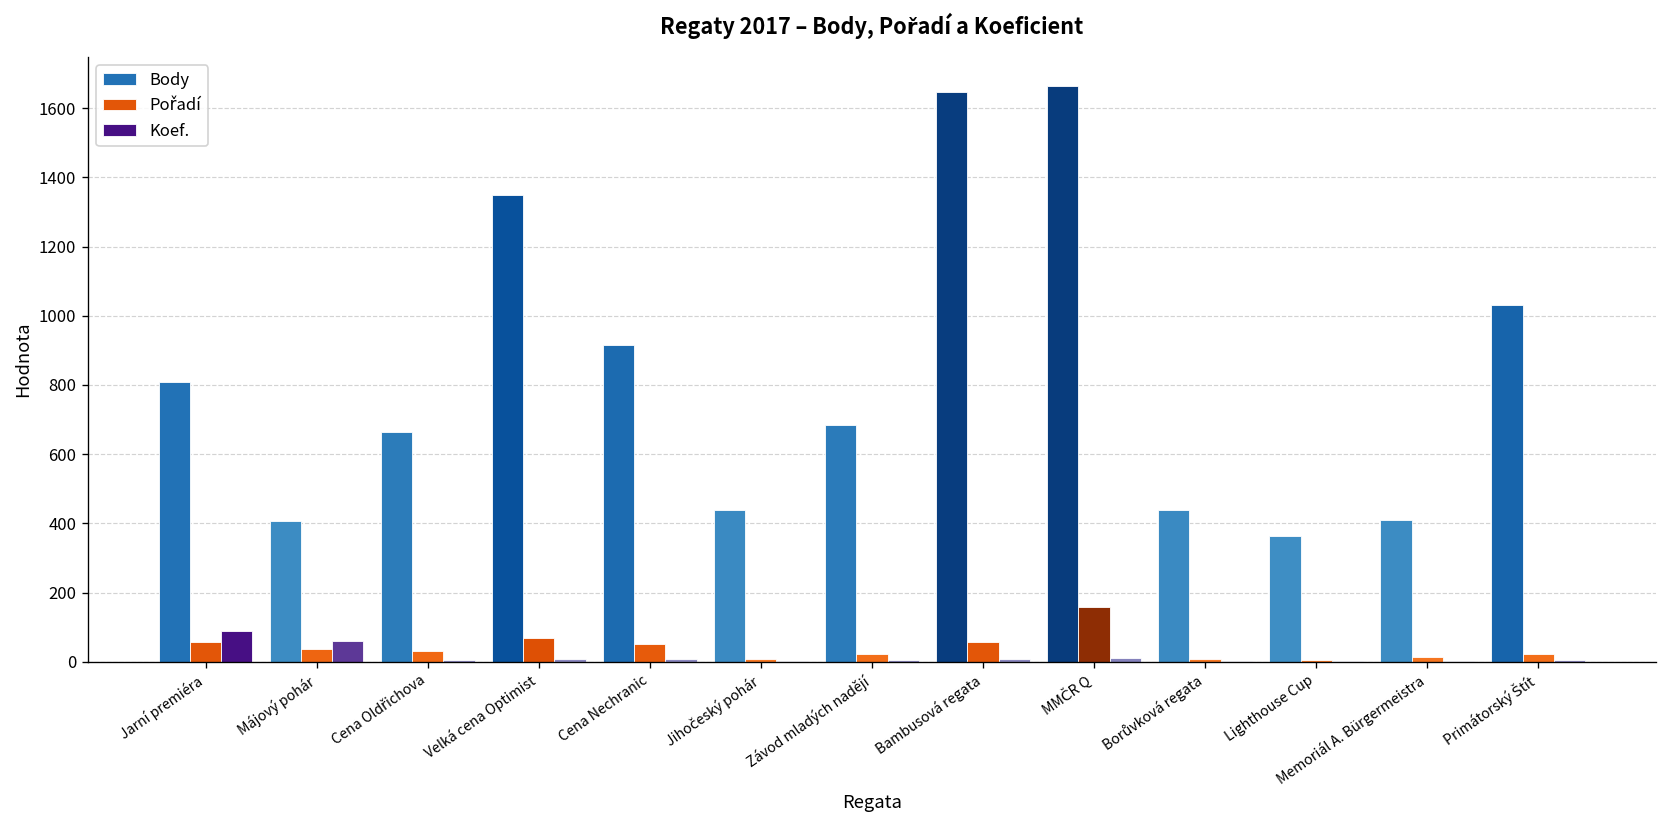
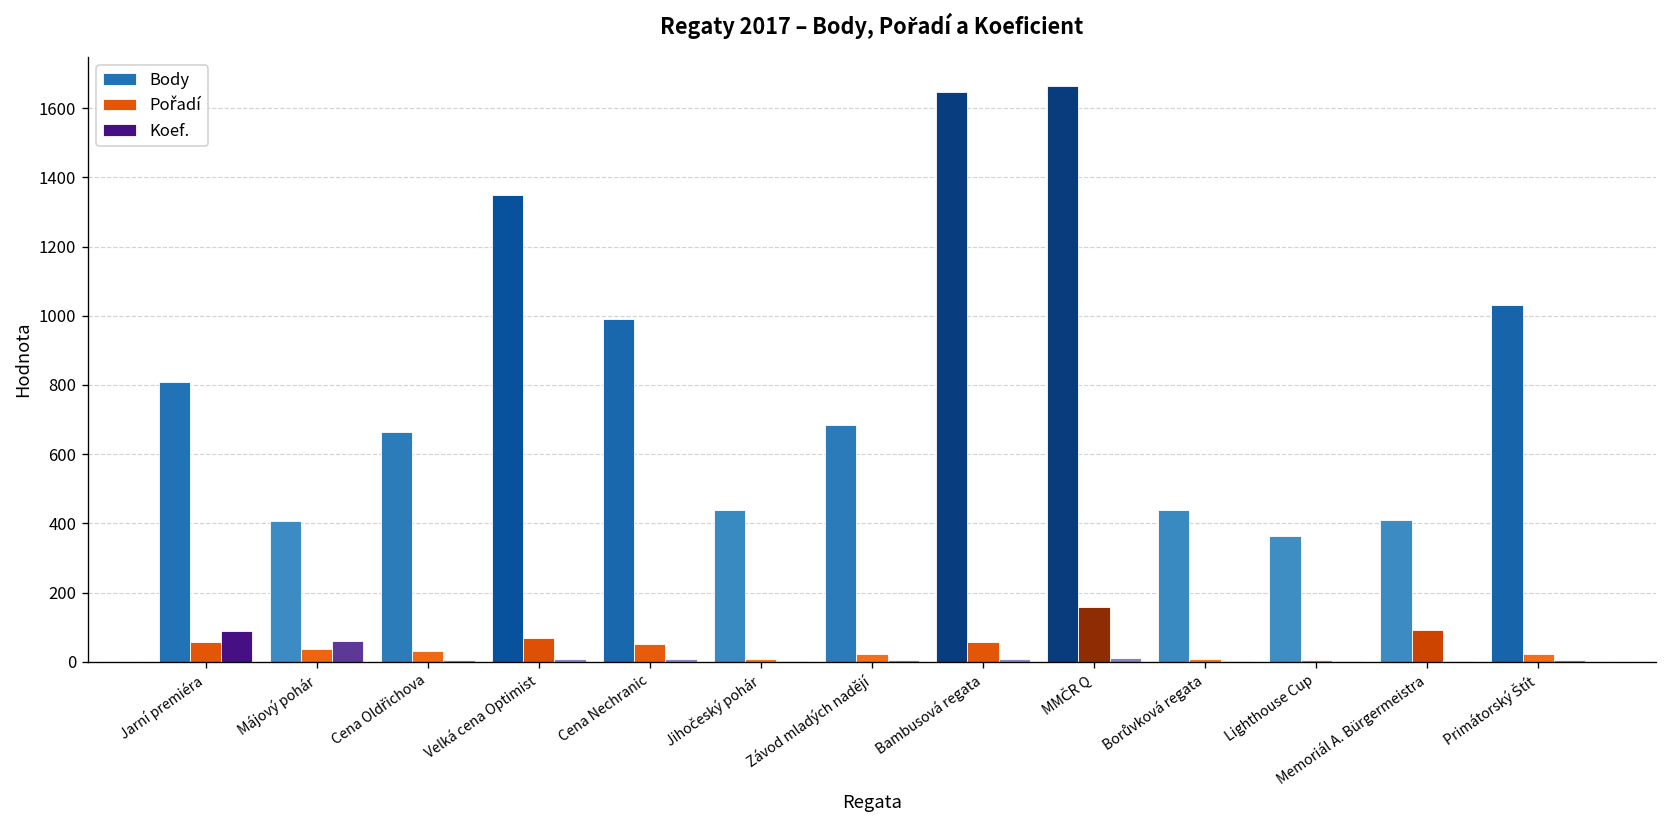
Body, Cena Nechranic: 920 -> 990
Pořadí, Memoriál A. Bürgermeistra: 10 -> 90
